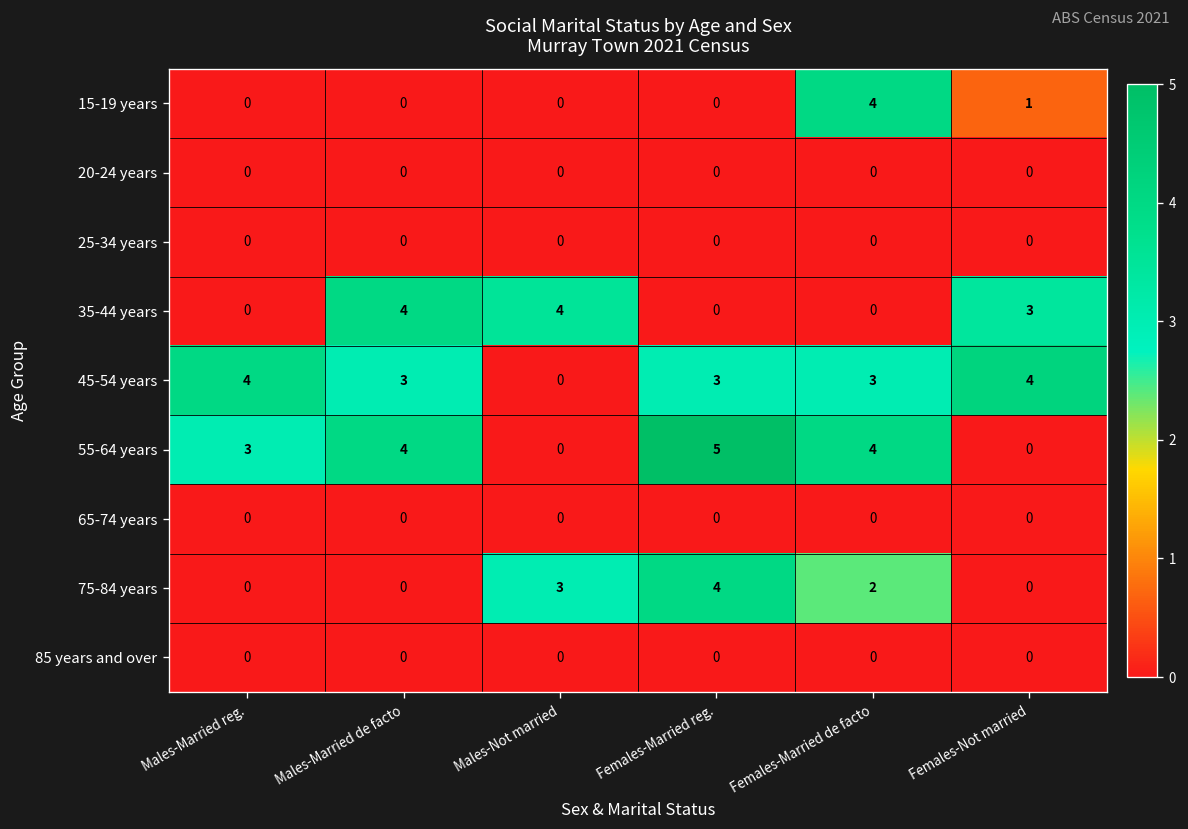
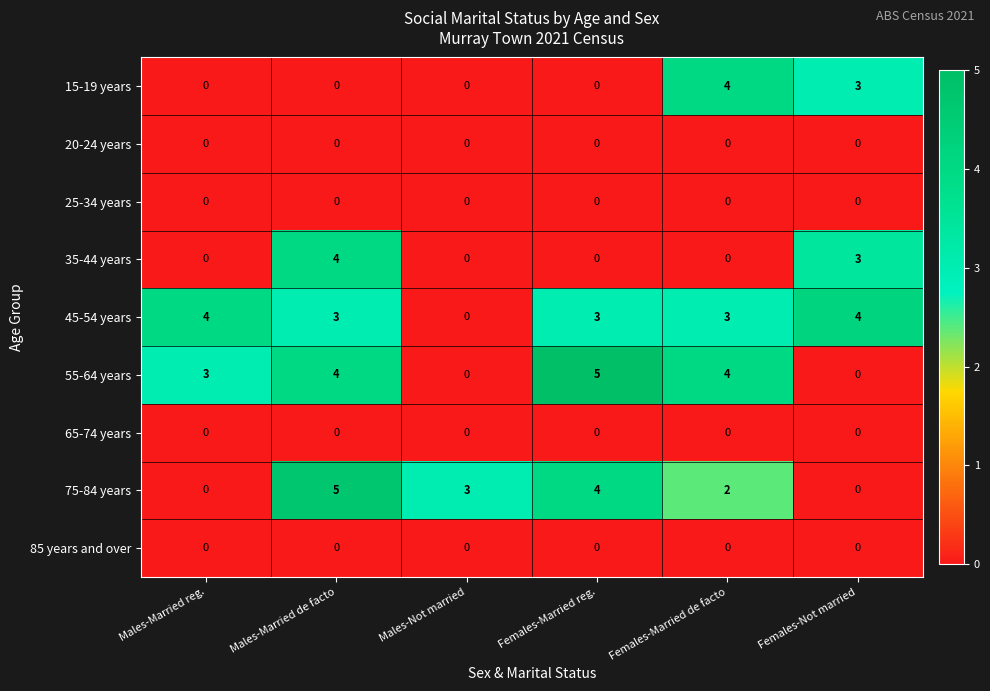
15-19 years, Females-Not married: 1 -> 3
35-44 years, Males-Not married: 4 -> 0
75-84 years, Males-Married de facto: 0 -> 5
